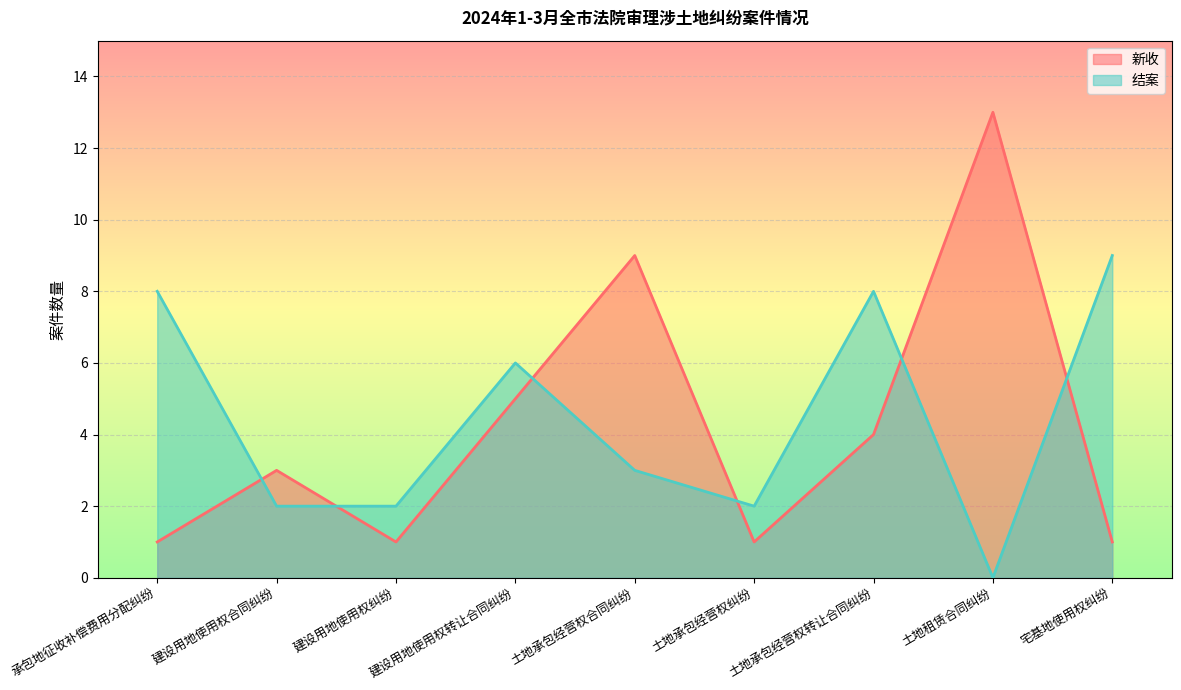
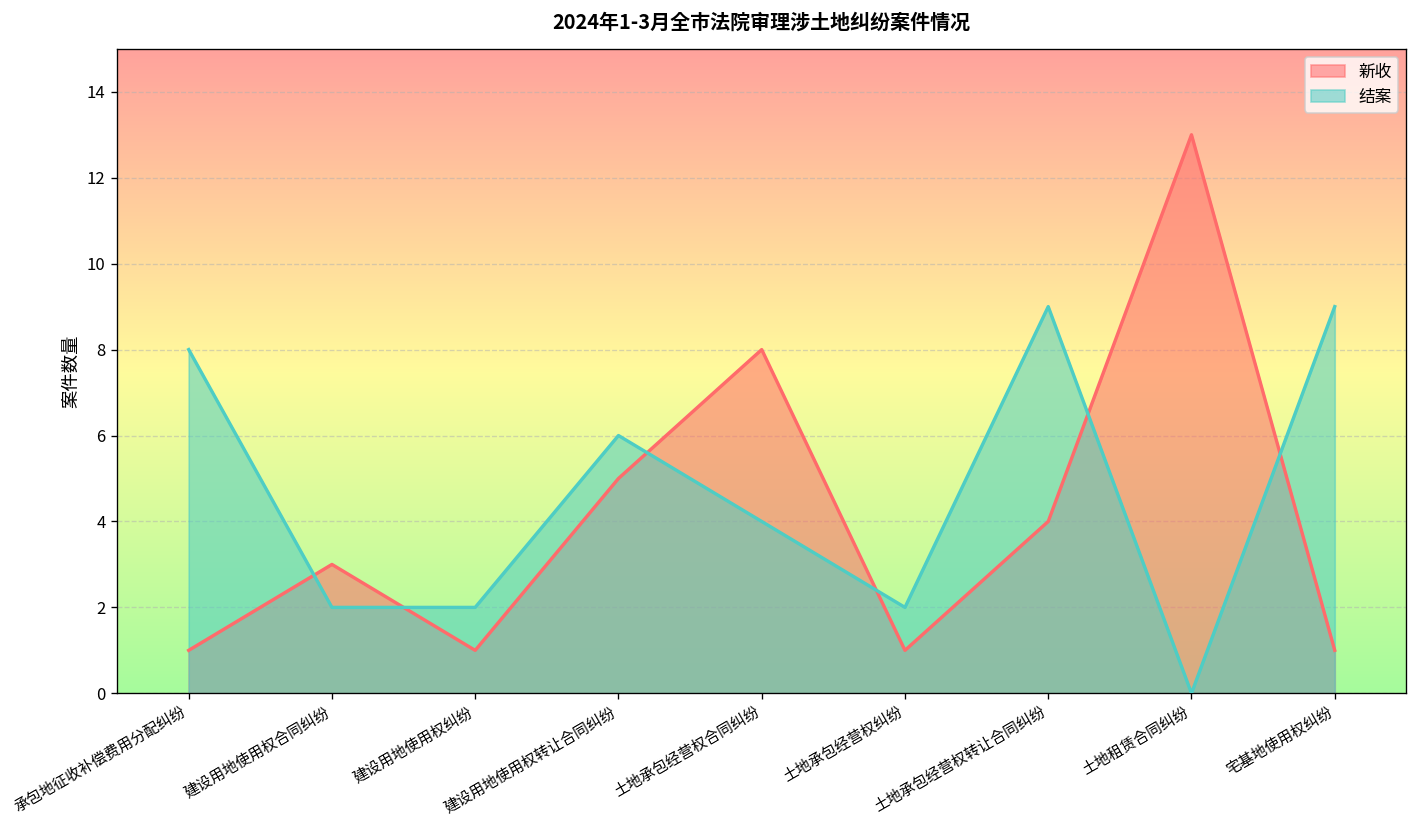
新收, 土地承包经营权合同纠纷: 9 -> 8
结案, 土地承包经营权合同纠纷: 3 -> 4
结案, 土地承包经营权转让合同纠纷: 8 -> 9
